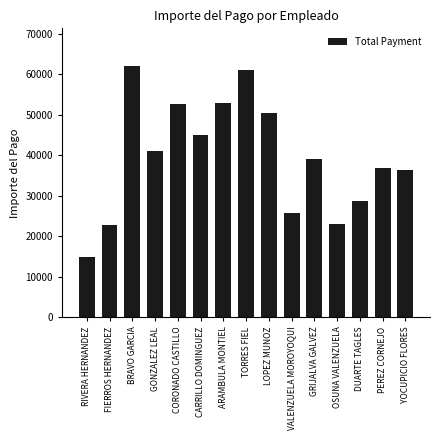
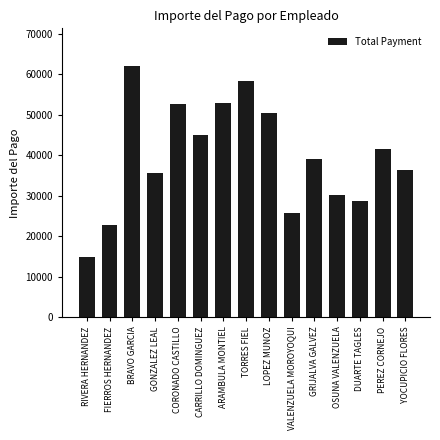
GONZALEZ LEAL: 41000 -> 36000
TORRES FIEL: 61000 -> 58000
OSUNA VALENZUELA: 23000 -> 30000
PEREZ CORNEJO: 37000 -> 41000
